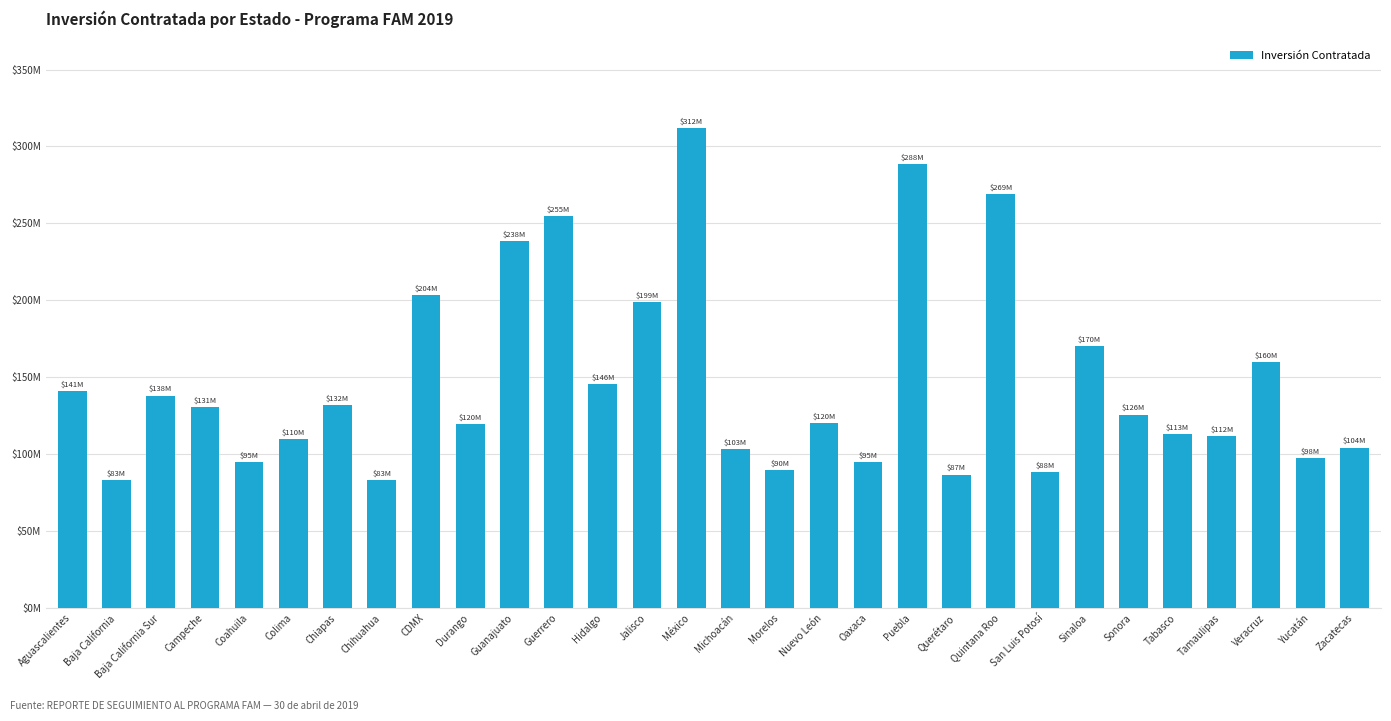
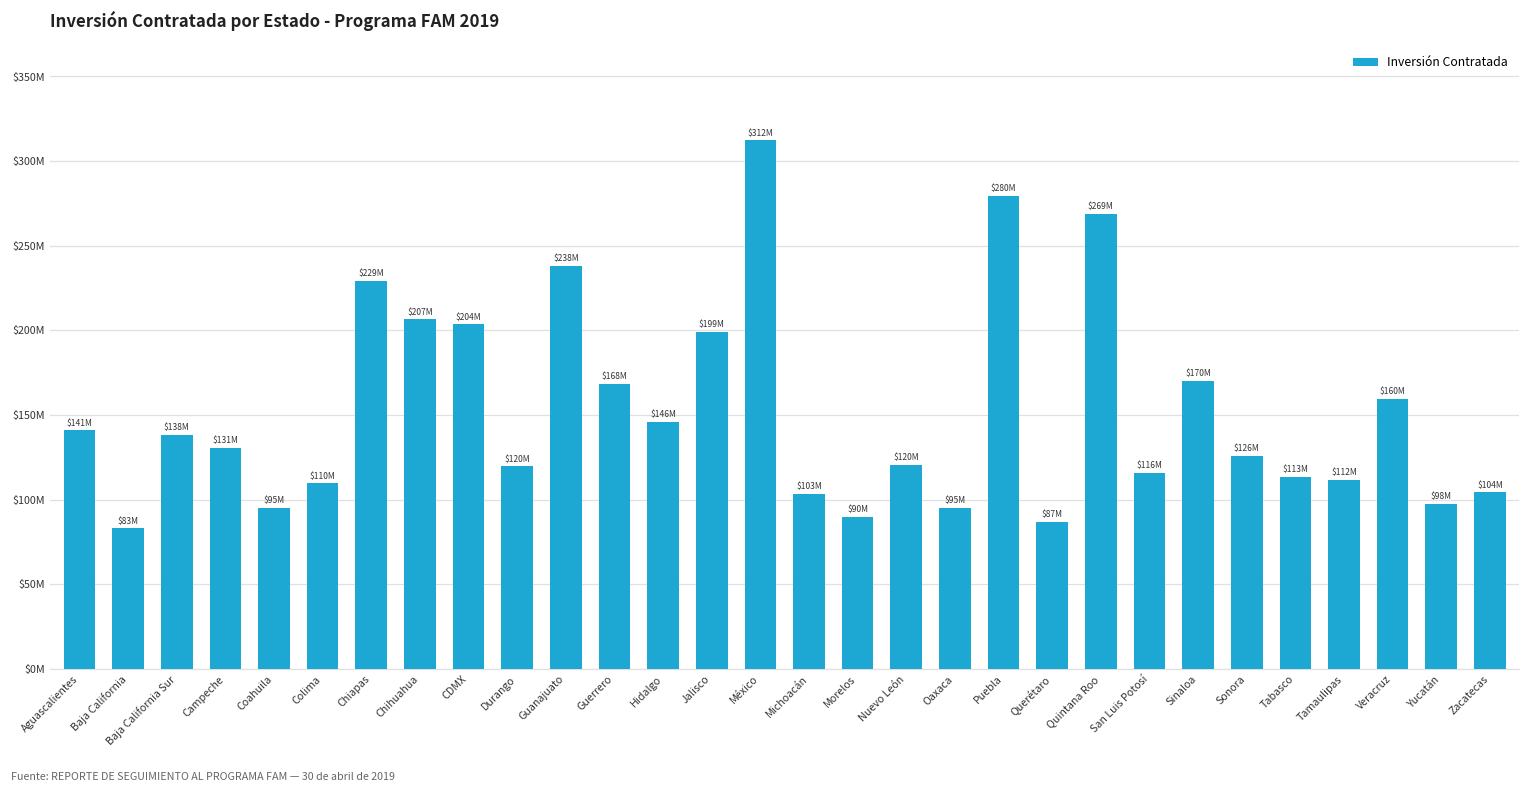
Chiapas: $132M -> $229M
Chihuahua: $83M -> $207M
Guerrero: $255M -> $168M
Puebla: $288M -> $280M
San Luis Potosí: $88M -> $116M
